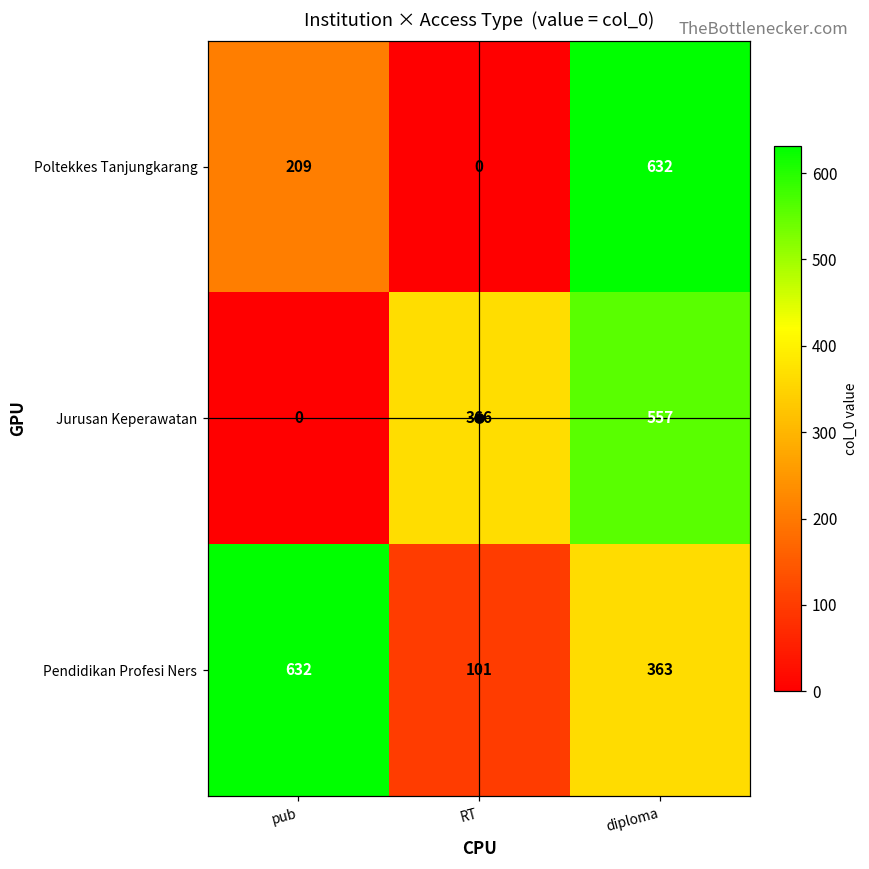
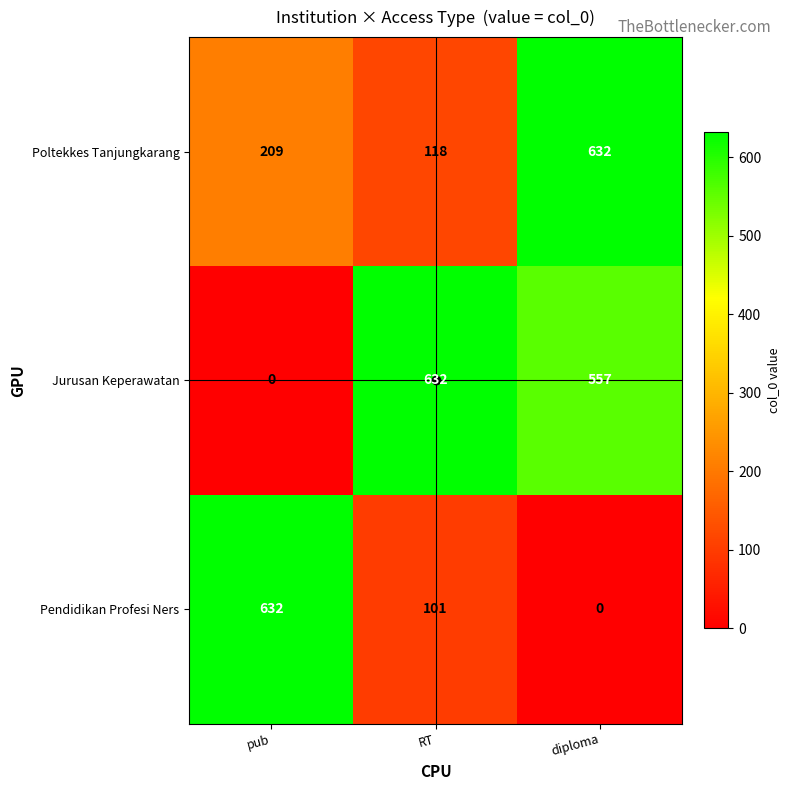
Poltekkes Tanjungkarang, RT: 0 -> 118
Jurusan Keperawatan, RT: 366 -> 632
Pendidikan Profesi Ners, diploma: 363 -> 0
